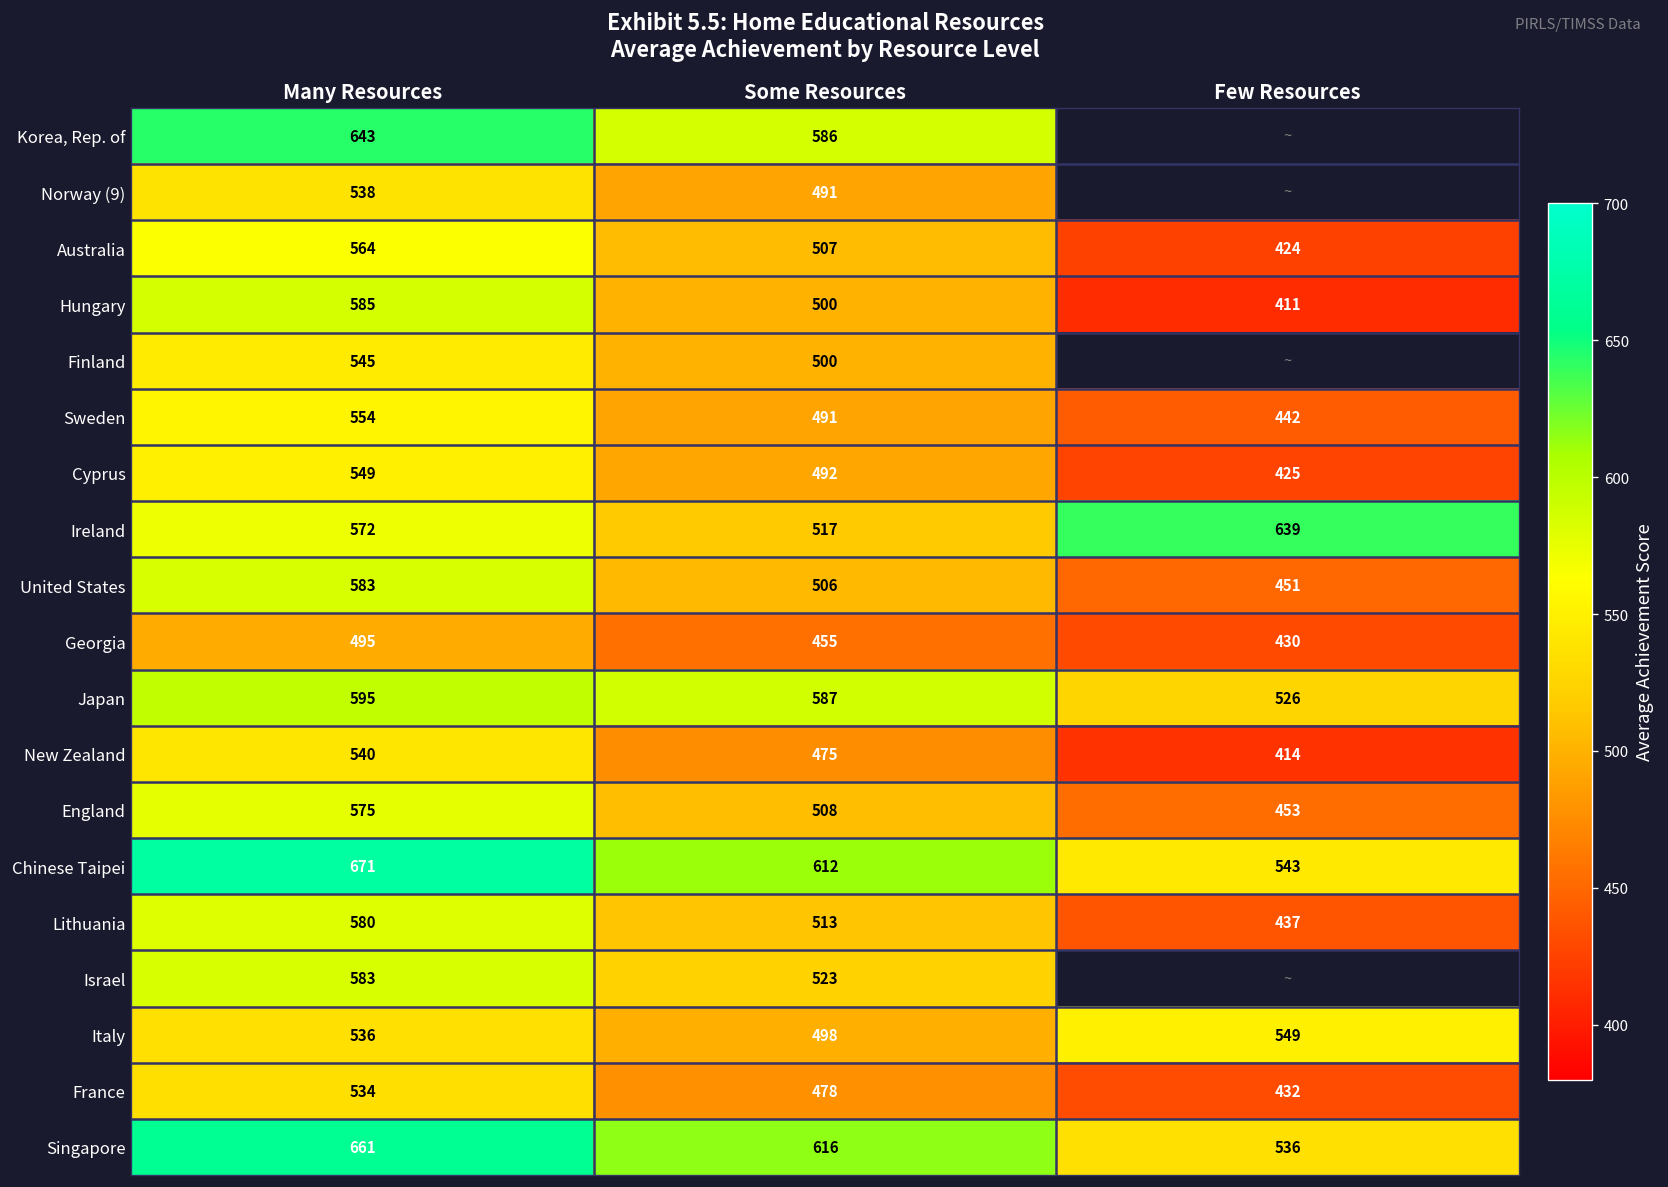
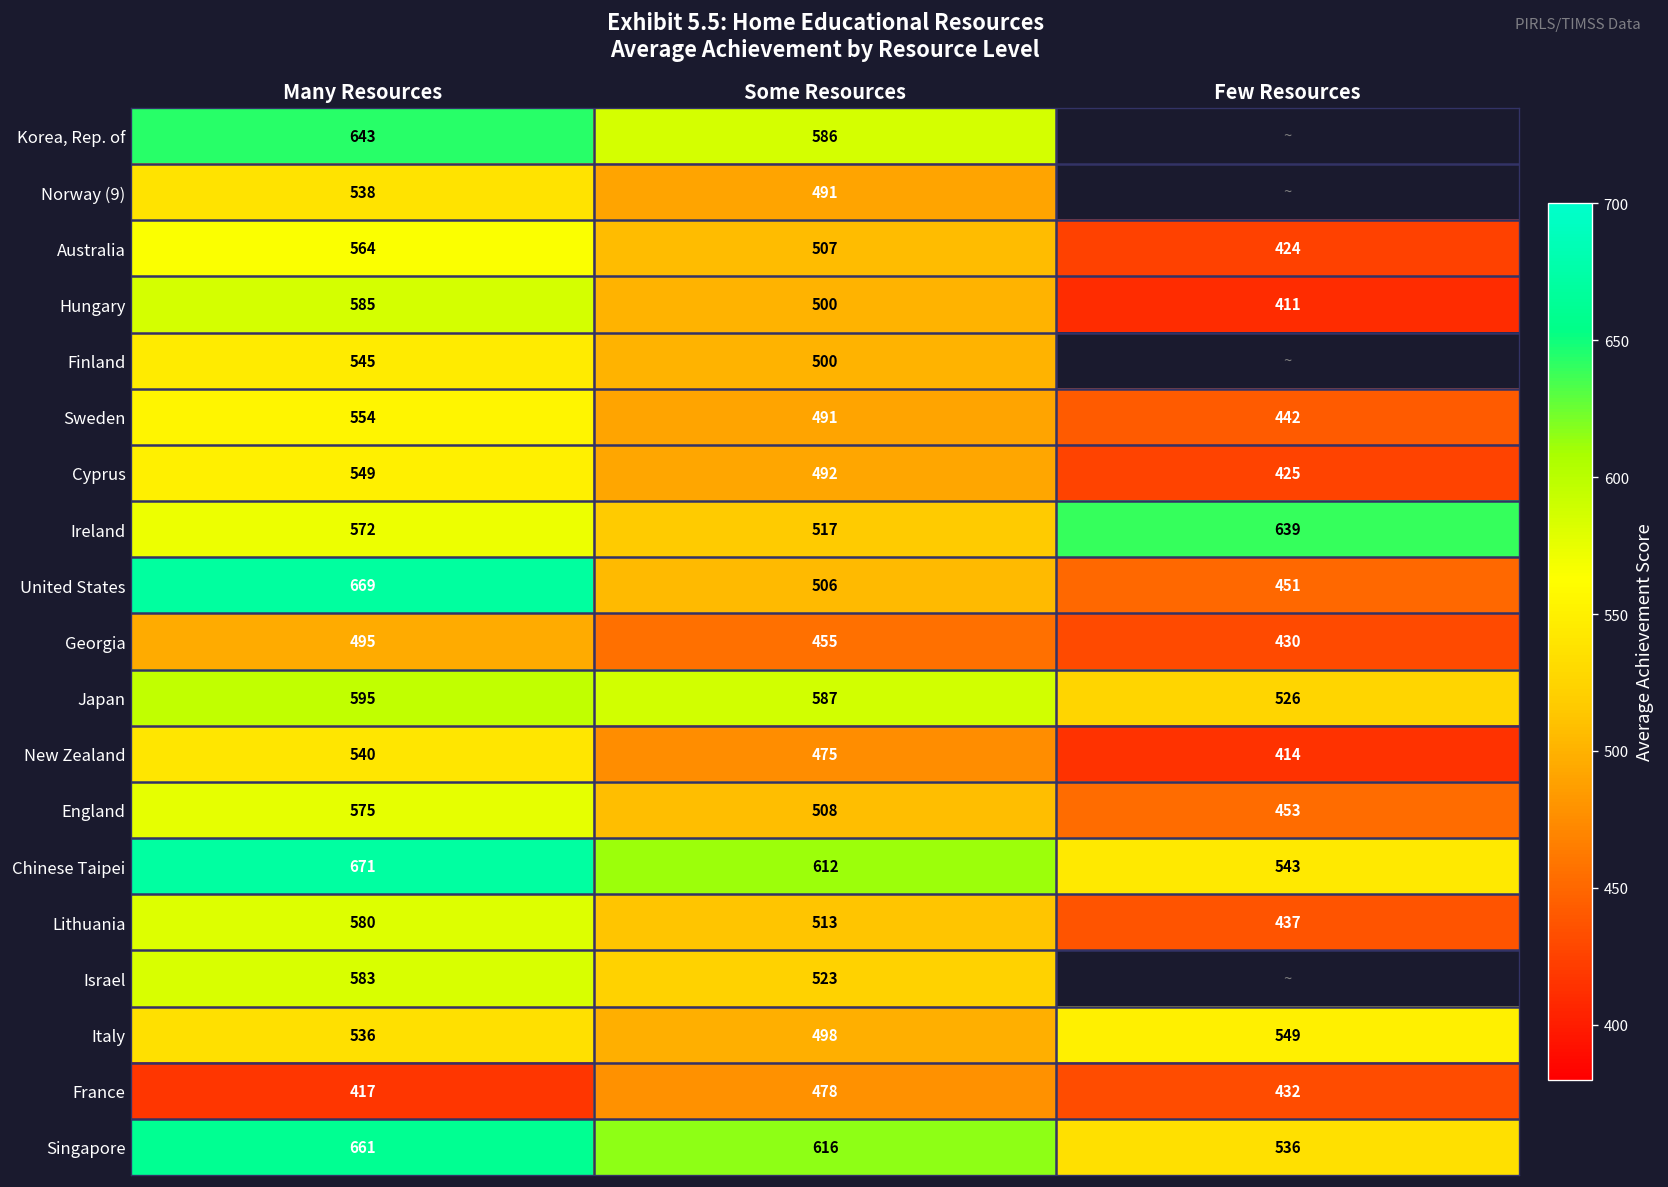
United States, Many Resources: 583 -> 669
France, Many Resources: 534 -> 417
